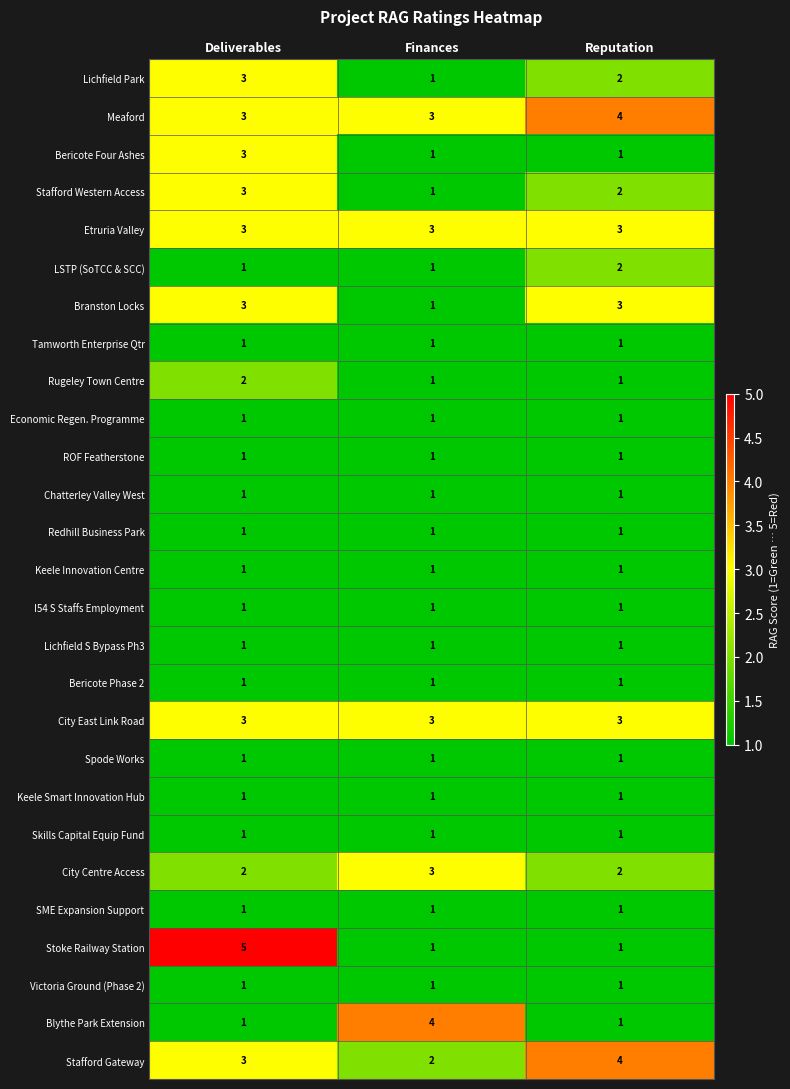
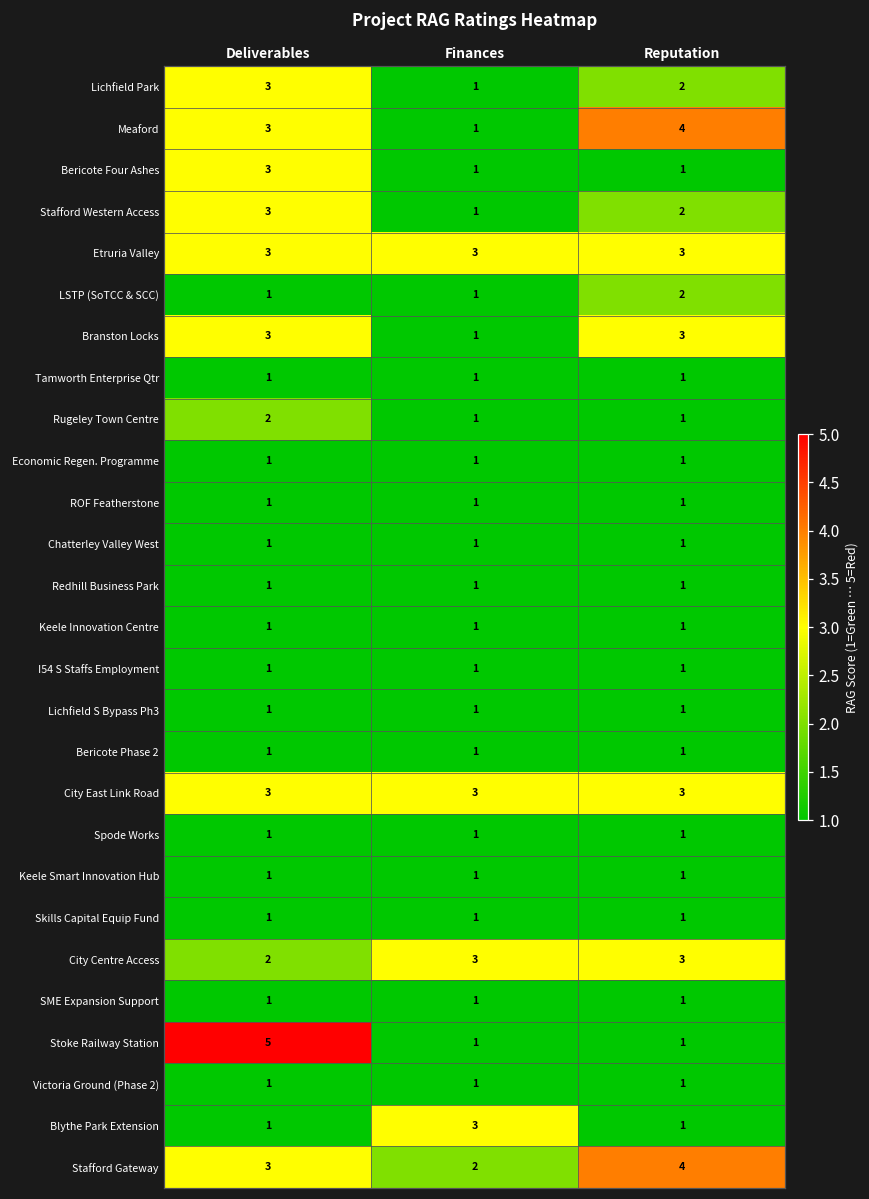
Meaford, Finances: 3 -> 1
City Centre Access, Reputation: 2 -> 3
Blythe Park Extension, Finances: 4 -> 3
